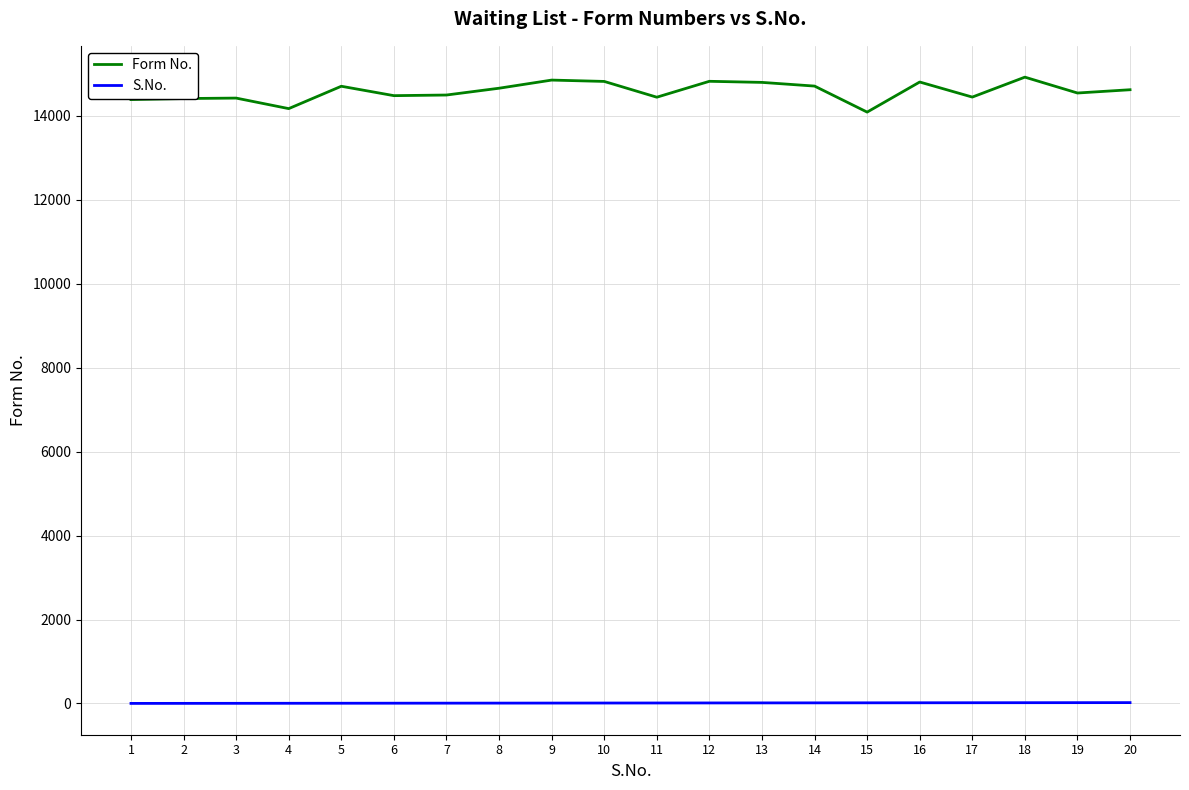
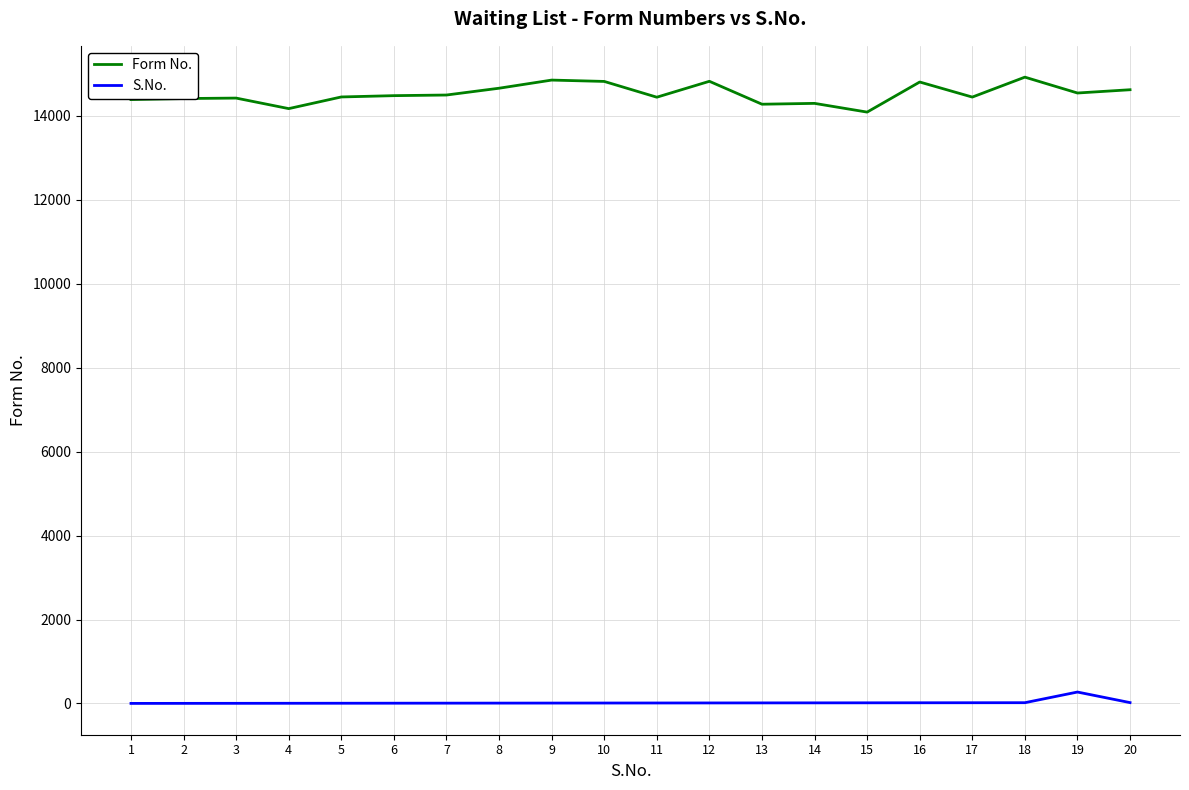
Form No., 5: 14700 -> 14500
Form No., 13: 14800 -> 14300
Form No., 14: 14700 -> 14300
S.No., 19: 0 -> 300
